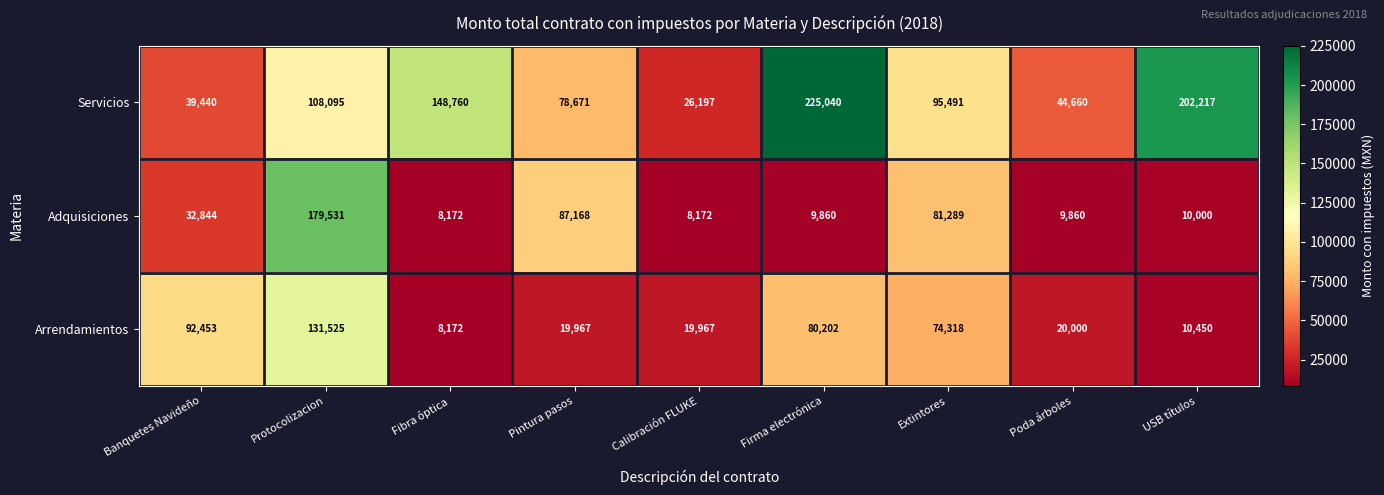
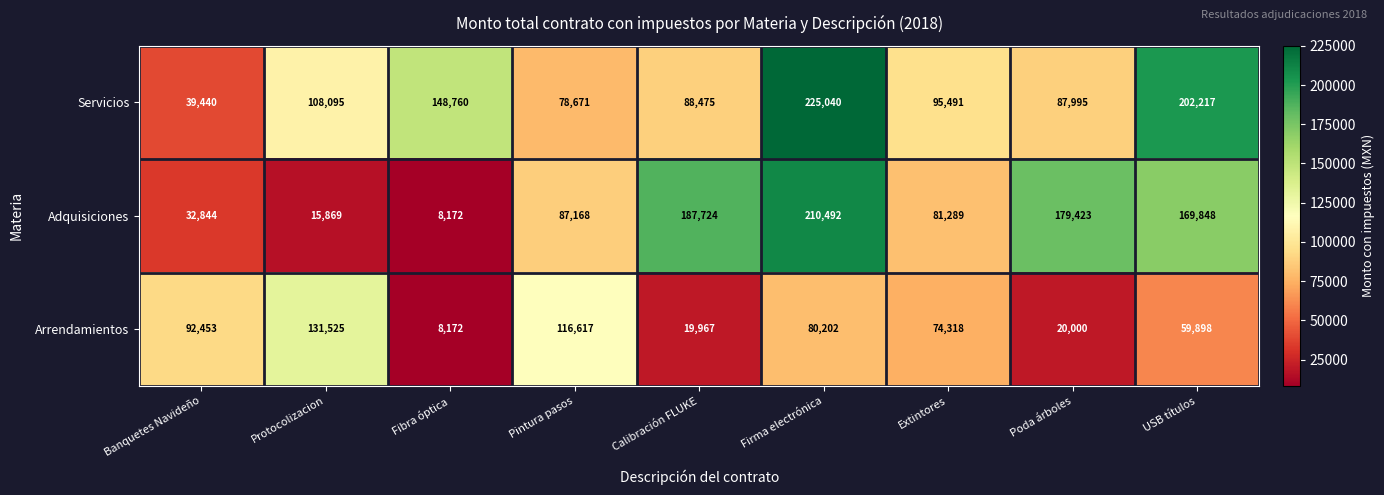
Servicios, Calibración FLUKE: 26,197 -> 88,475
Servicios, Poda árboles: 44,660 -> 87,995
Adquisiciones, Protocolizacion: 179,531 -> 15,869
Adquisiciones, Calibración FLUKE: 8,172 -> 187,724
Adquisiciones, Firma electrónica: 9,860 -> 210,492
Adquisiciones, Poda árboles: 9,860 -> 179,423
Adquisiciones, USB títulos: 10,000 -> 169,848
Arrendamientos, Pintura pasos: 19,967 -> 116,617
Arrendamientos, USB títulos: 10,450 -> 59,898
